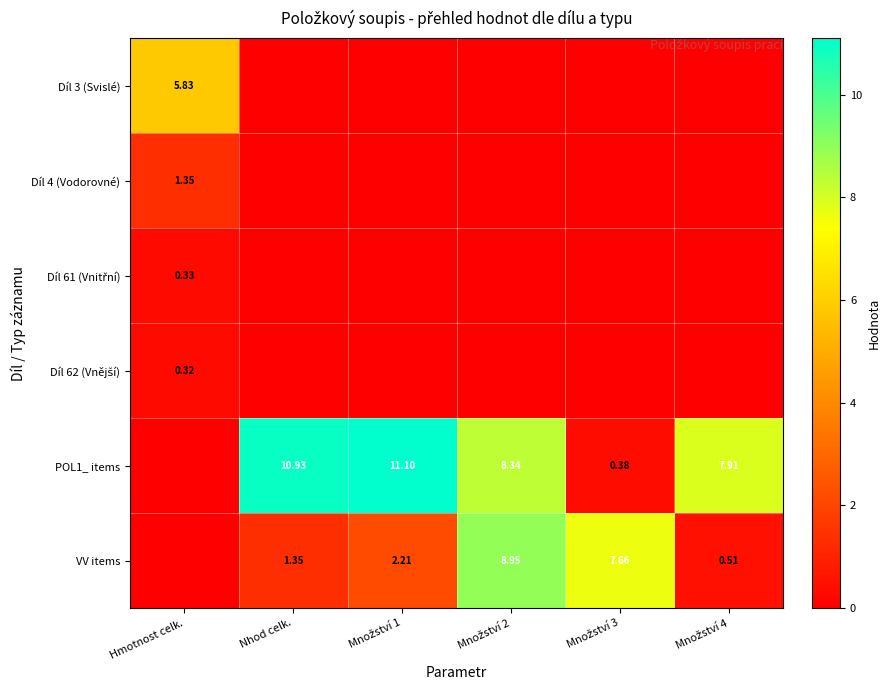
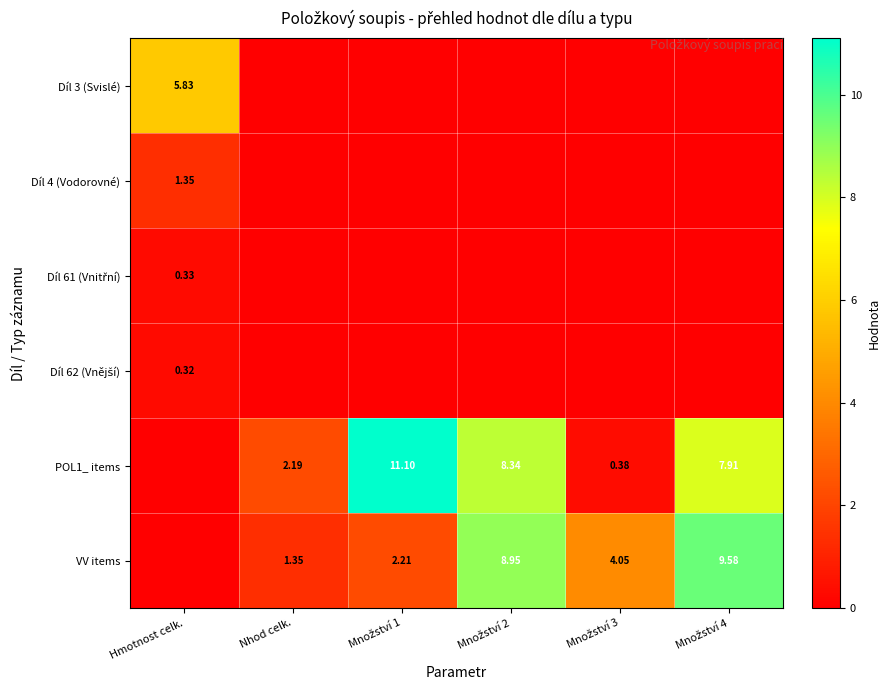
POL1_ items, Nhod celk.: 10.93 -> 2.19
VV items, Množství 3: 7.66 -> 4.05
VV items, Množství 4: 0.51 -> 9.58
